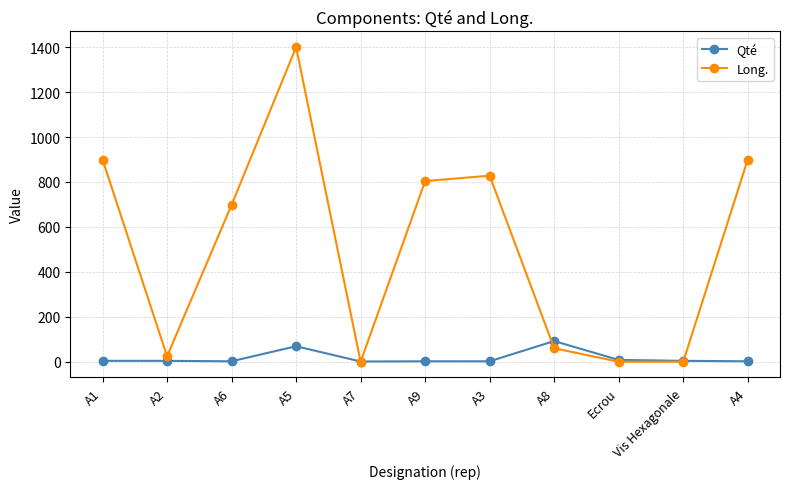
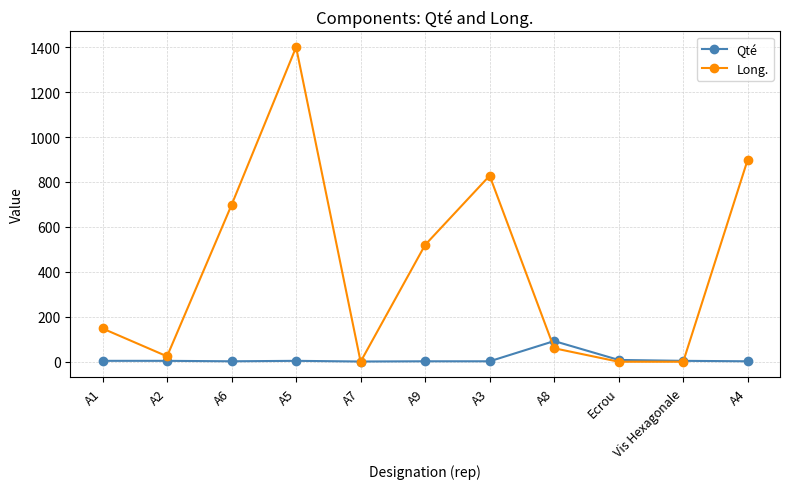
Long., A1: 900 -> 150
Qté, A5: 70 -> 0
Long., A9: 800 -> 520
